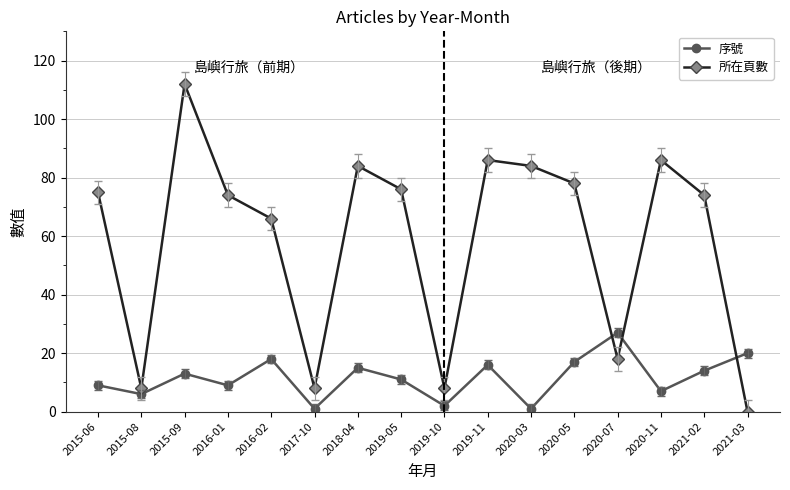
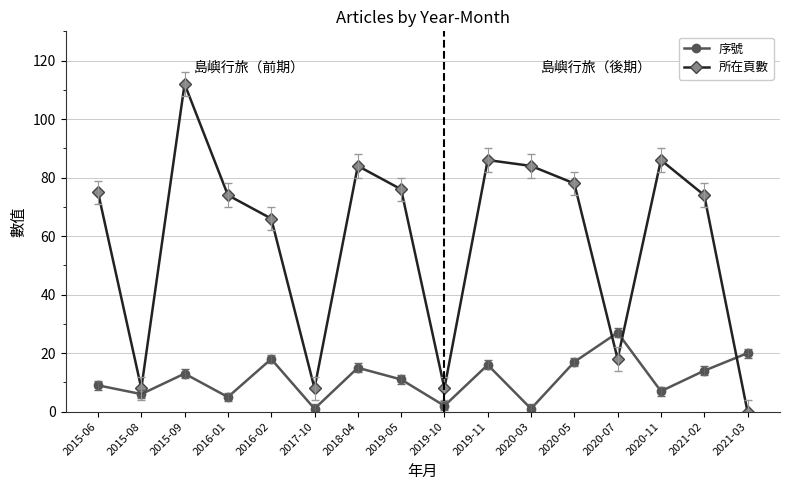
序號, 2016-01: 9 -> 5
